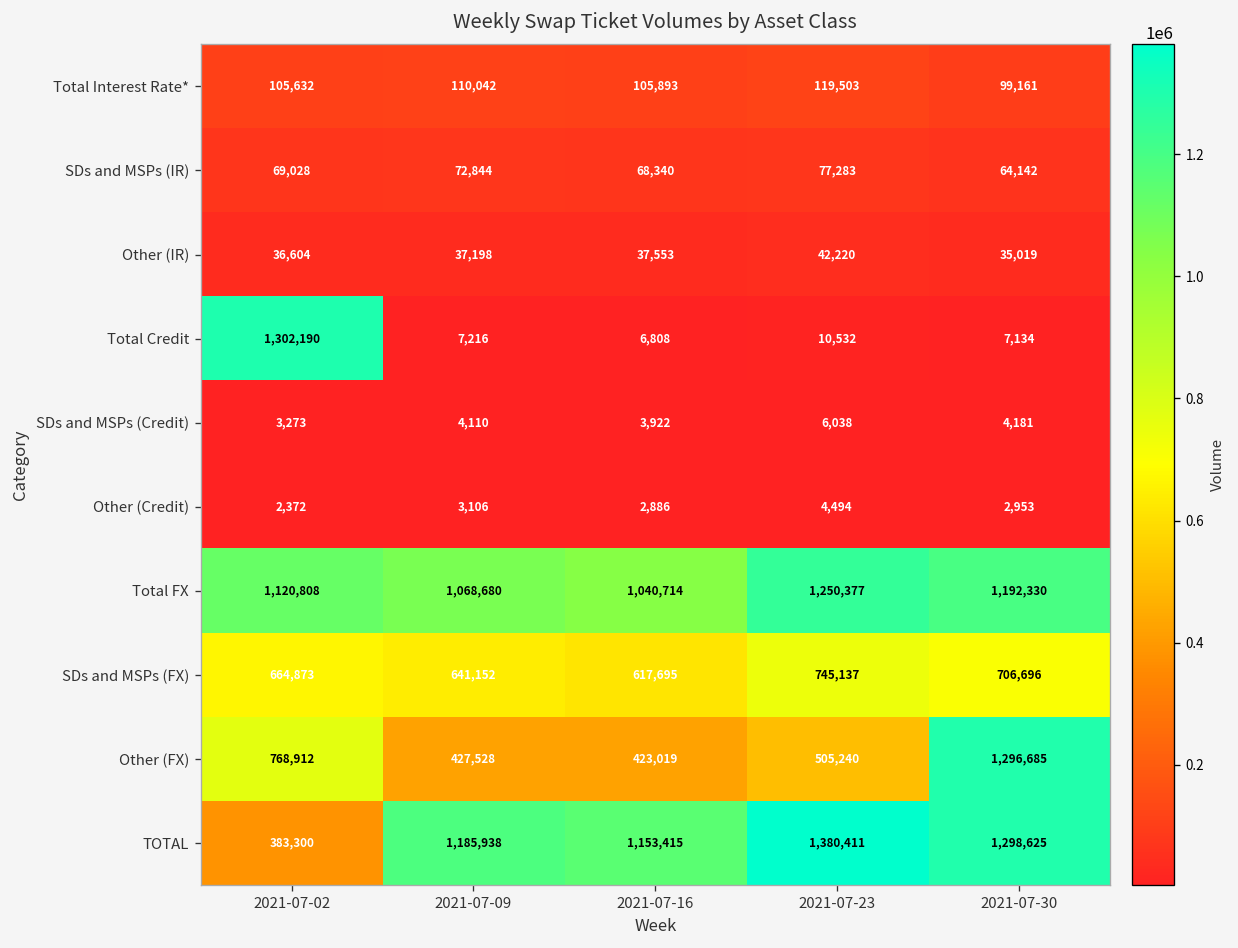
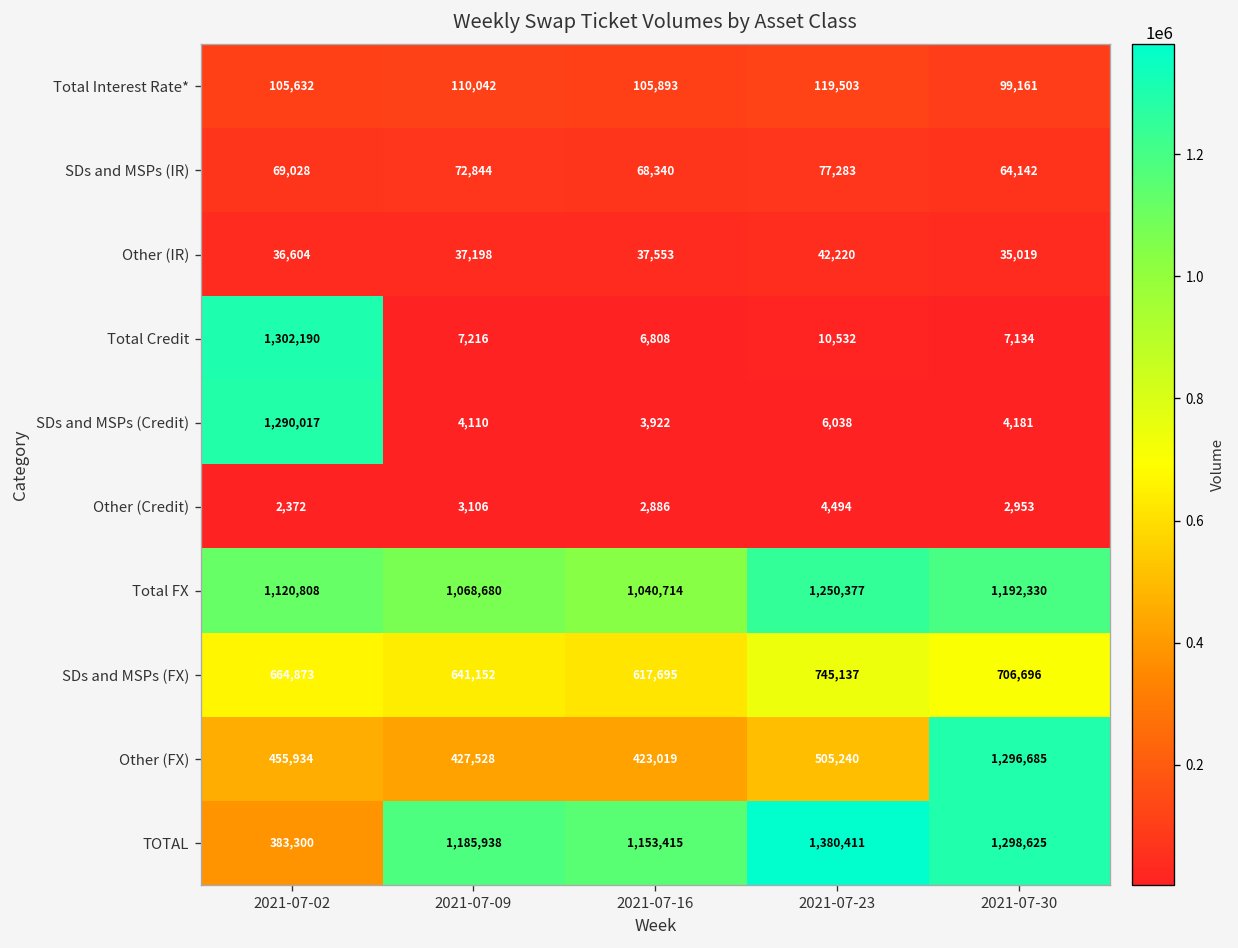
SDs and MSPs (Credit), 2021-07-02: 3,273 -> 1,290,017
Other (FX), 2021-07-02: 768,912 -> 455,934
